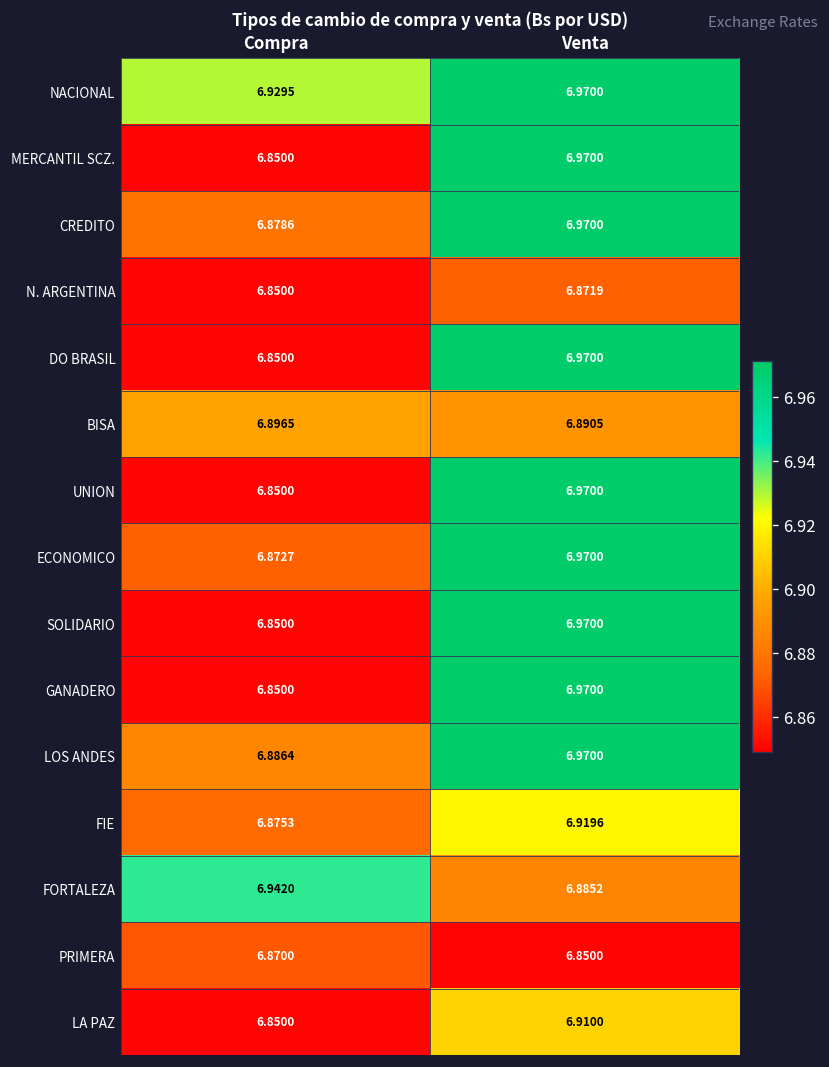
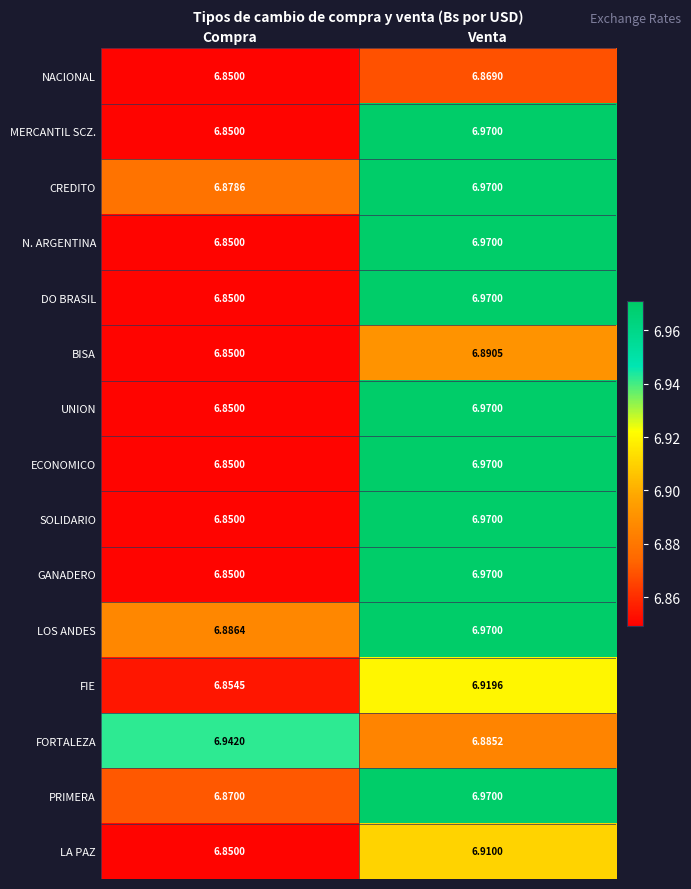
NACIONAL, Compra: 6.9295 -> 6.8500
NACIONAL, Venta: 6.9700 -> 6.8690
N. ARGENTINA, Venta: 6.8719 -> 6.9700
BISA, Compra: 6.8965 -> 6.8500
ECONOMICO, Compra: 6.8727 -> 6.8500
FIE, Compra: 6.8753 -> 6.8545
PRIMERA, Venta: 6.8500 -> 6.9700
